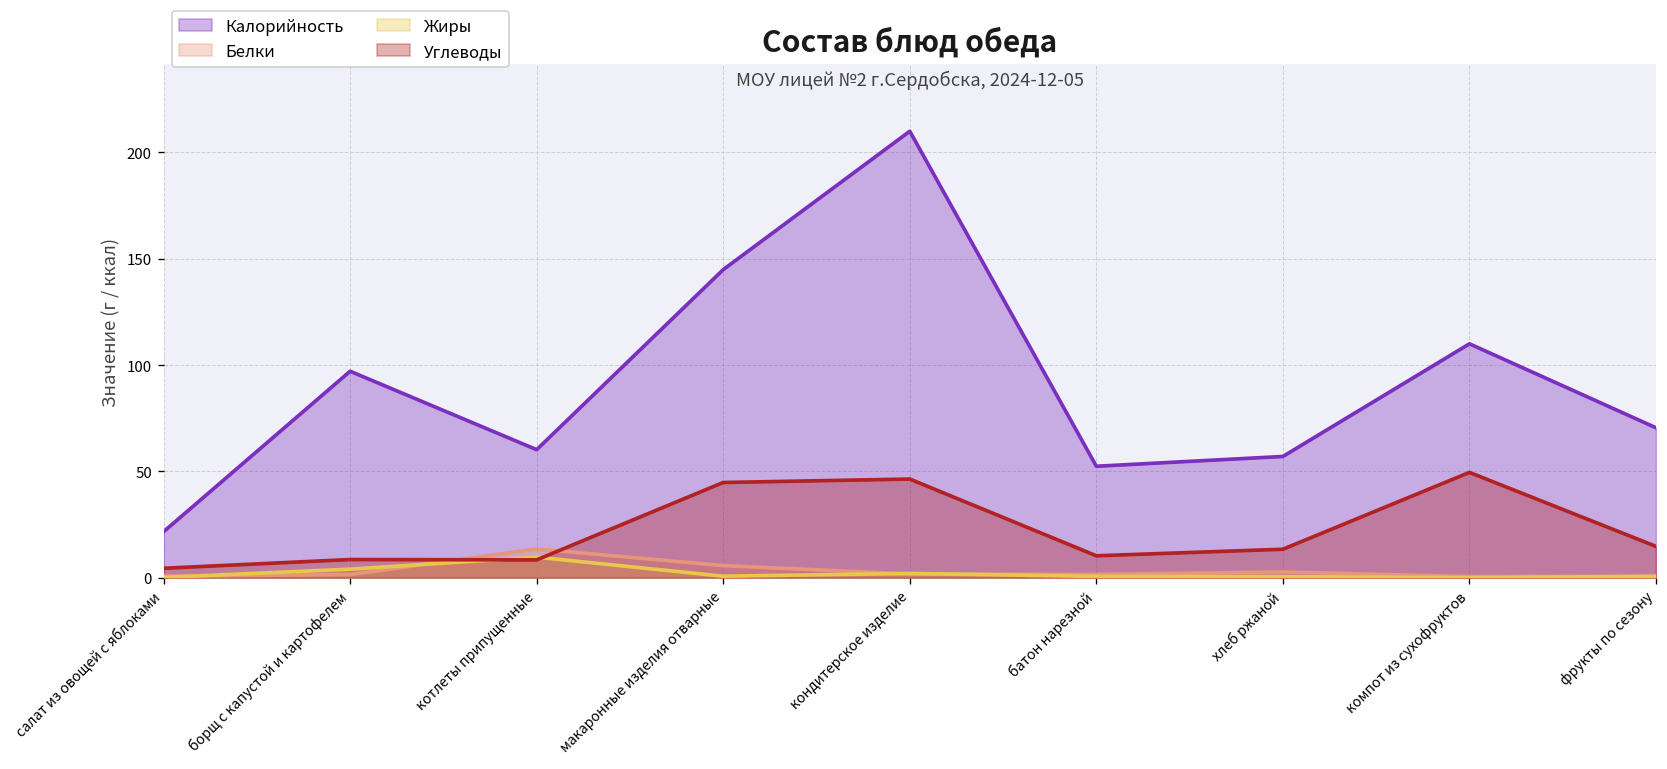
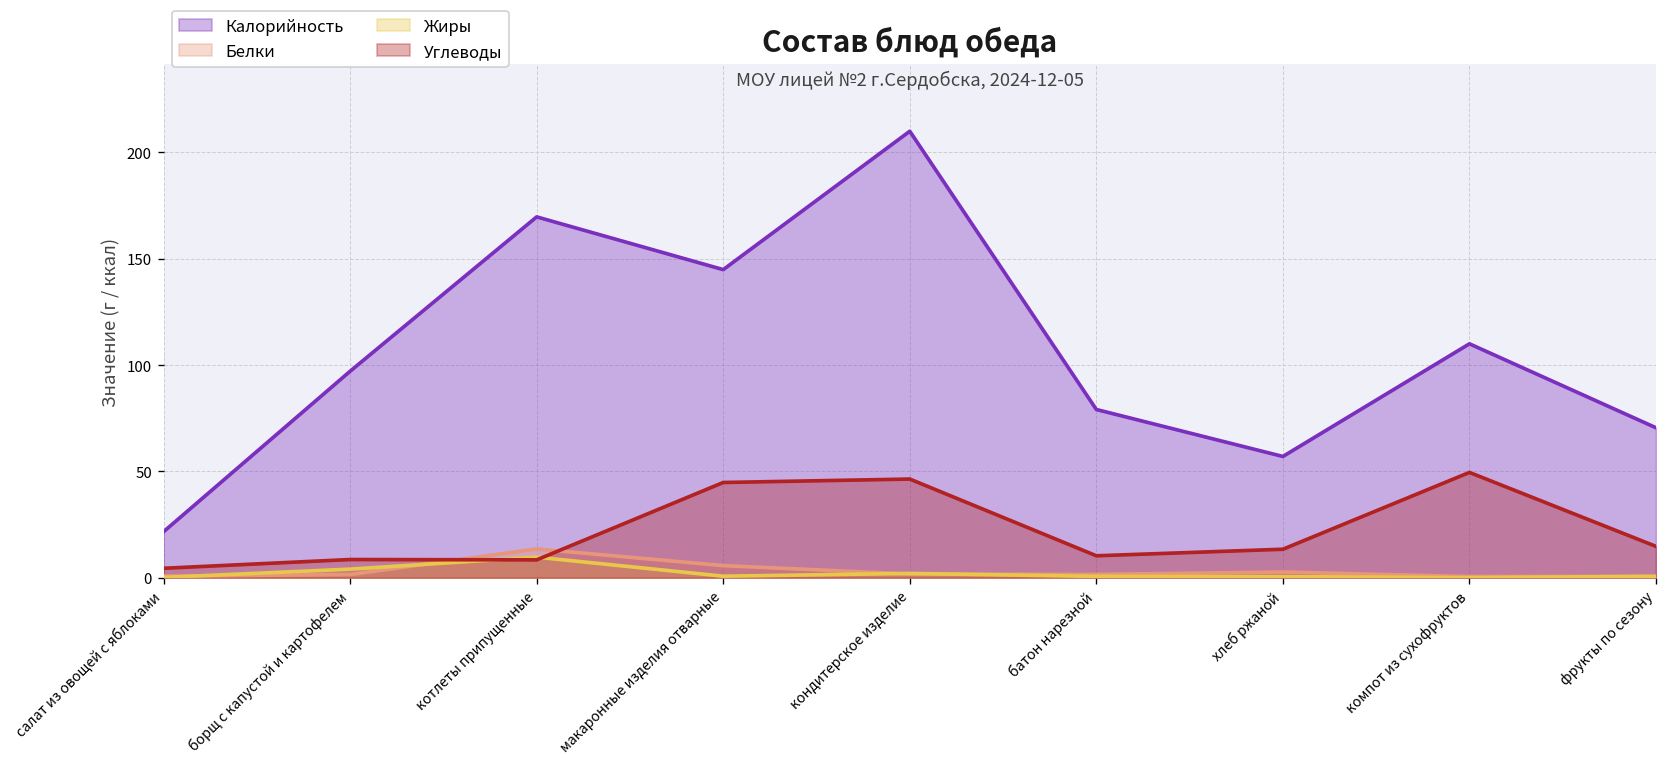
Калорийность, котлеты припущенные: 60 -> 170
Калорийность, батон нарезной: 52 -> 79
